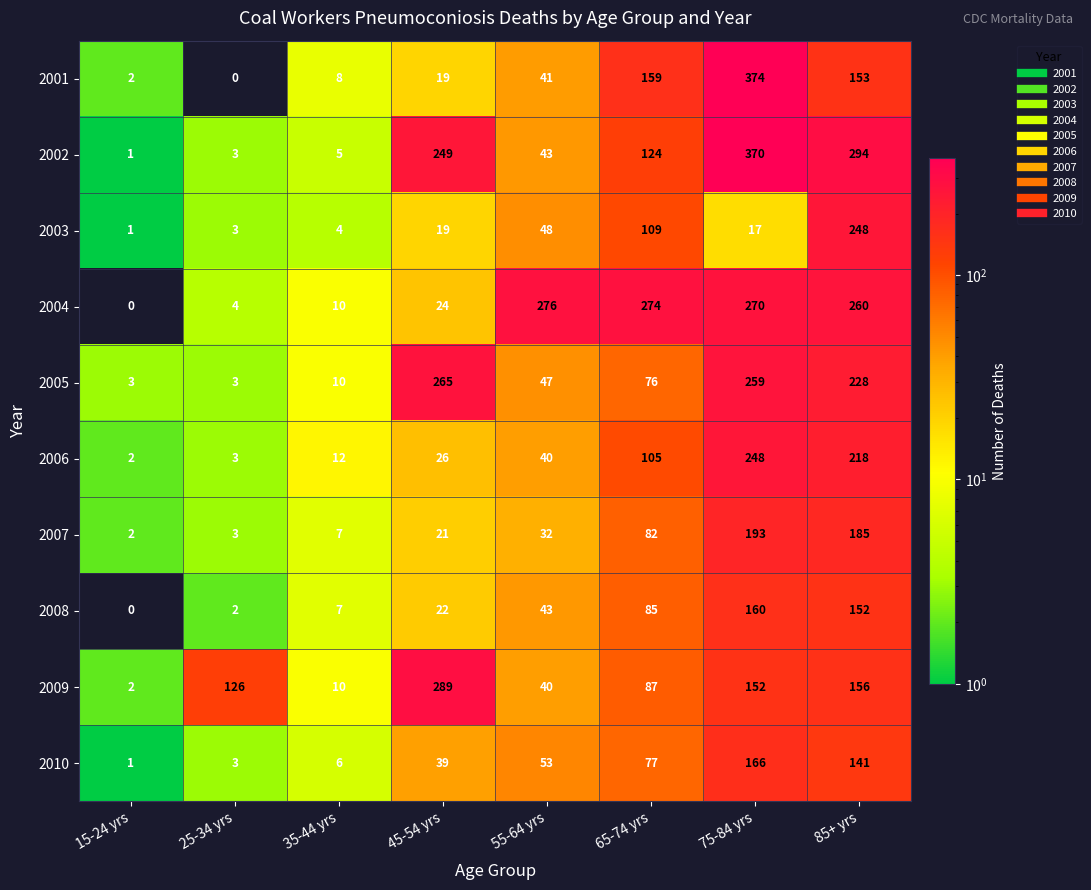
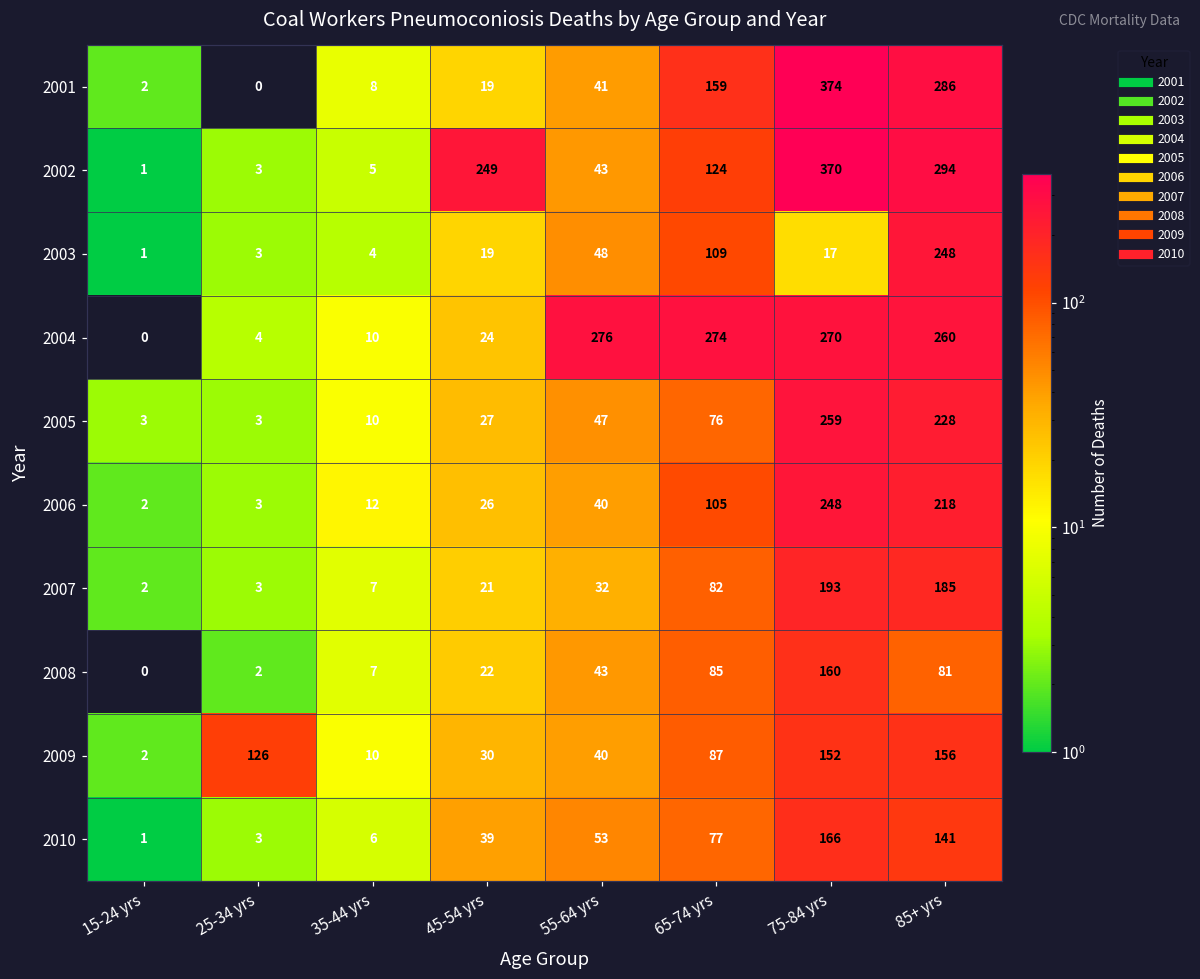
2001, 85+ yrs: 153 -> 286
2005, 45-54 yrs: 265 -> 27
2008, 85+ yrs: 152 -> 81
2009, 45-54 yrs: 289 -> 30
